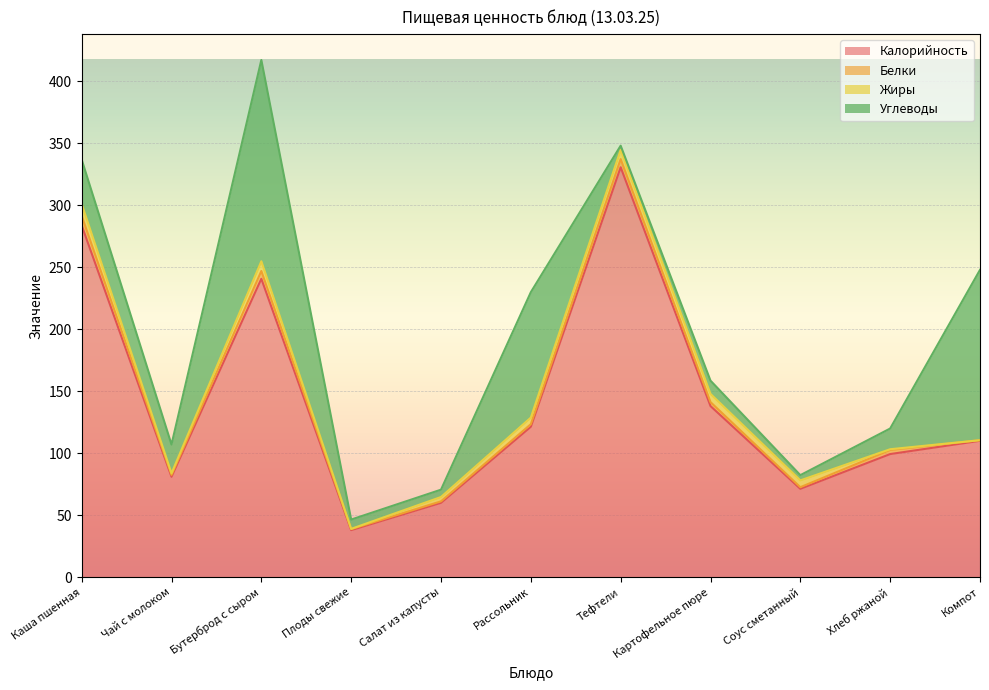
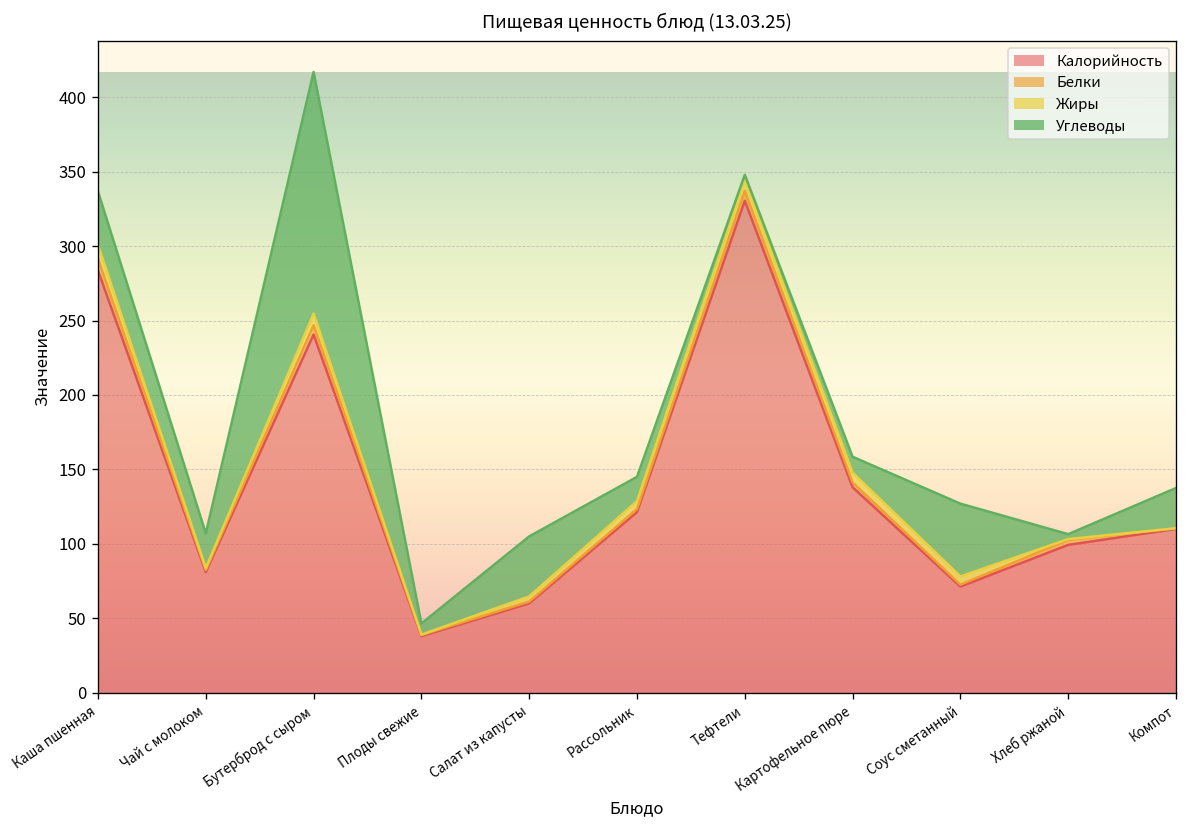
Углеводы, Салат из капусты: 6 -> 40
Углеводы, Рассольник: 101 -> 16
Углеводы, Соус сметанный: 4 -> 49
Углеводы, Хлеб ржаной: 17 -> 3
Углеводы, Компот: 137 -> 27
